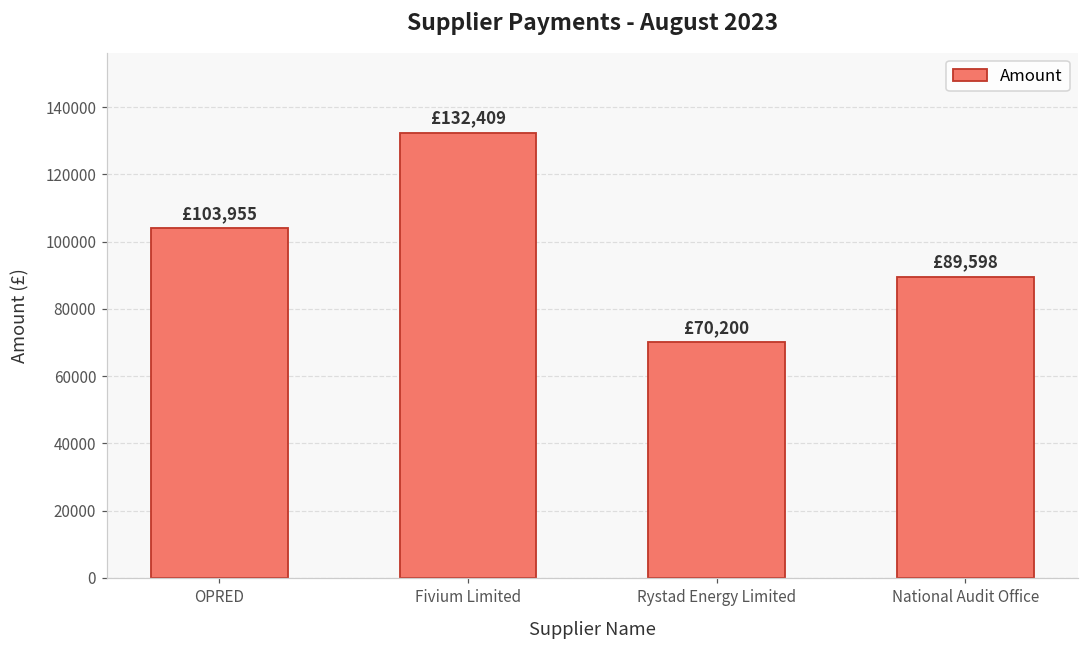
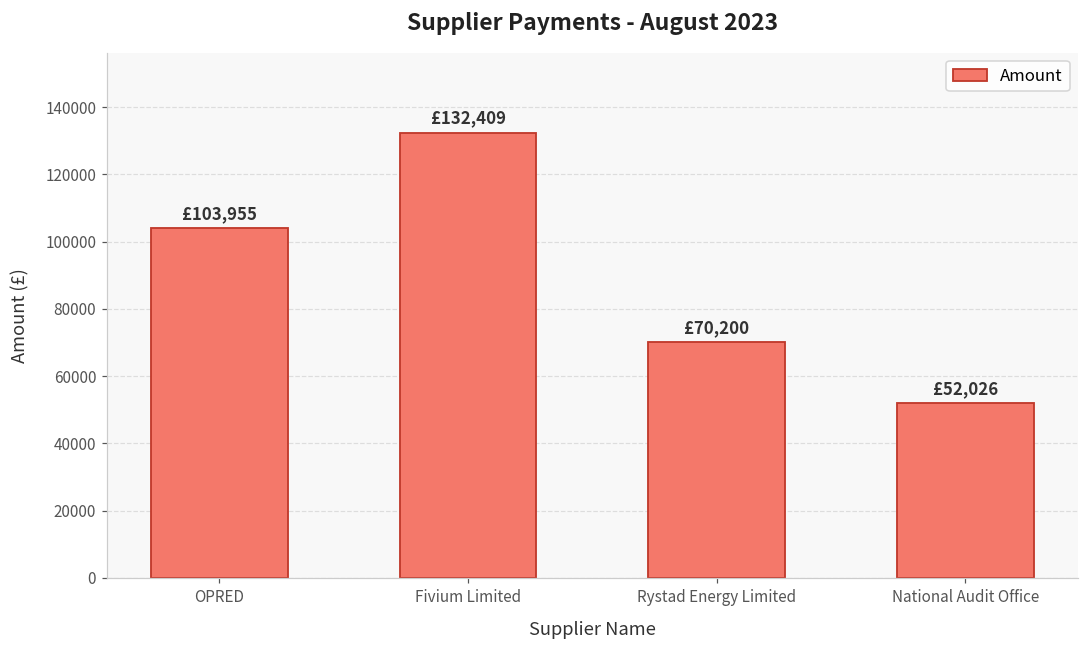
National Audit Office: £89,598 -> £52,026
